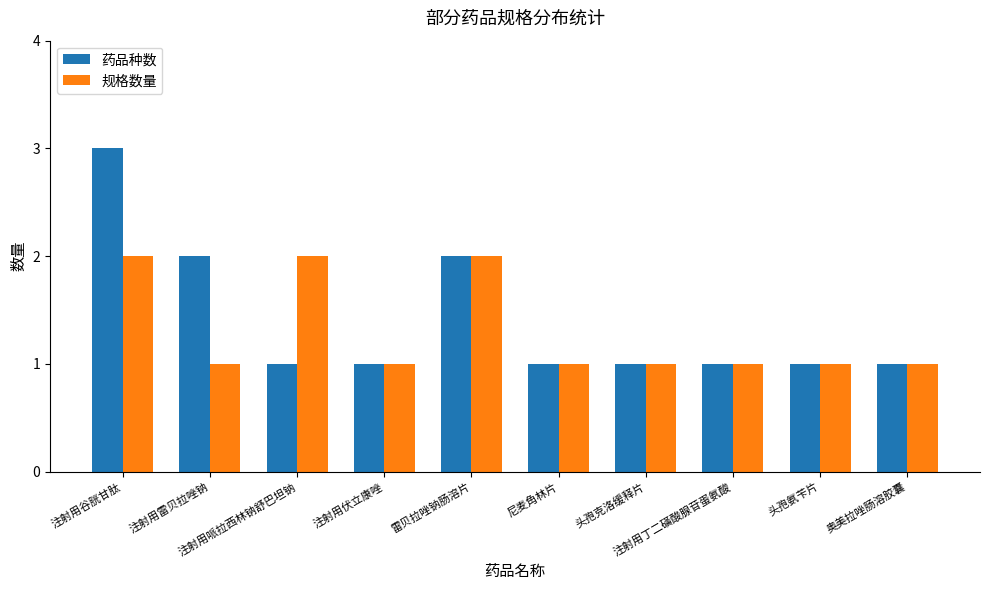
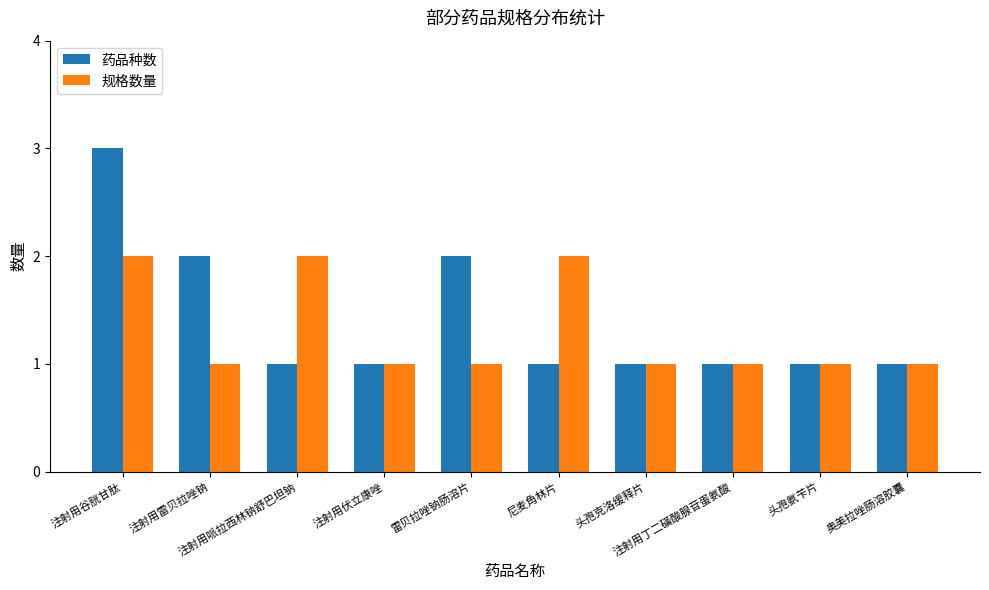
规格数量, 雷贝拉唑钠肠溶片: 2 -> 1
规格数量, 尼麦角林片: 1 -> 2
